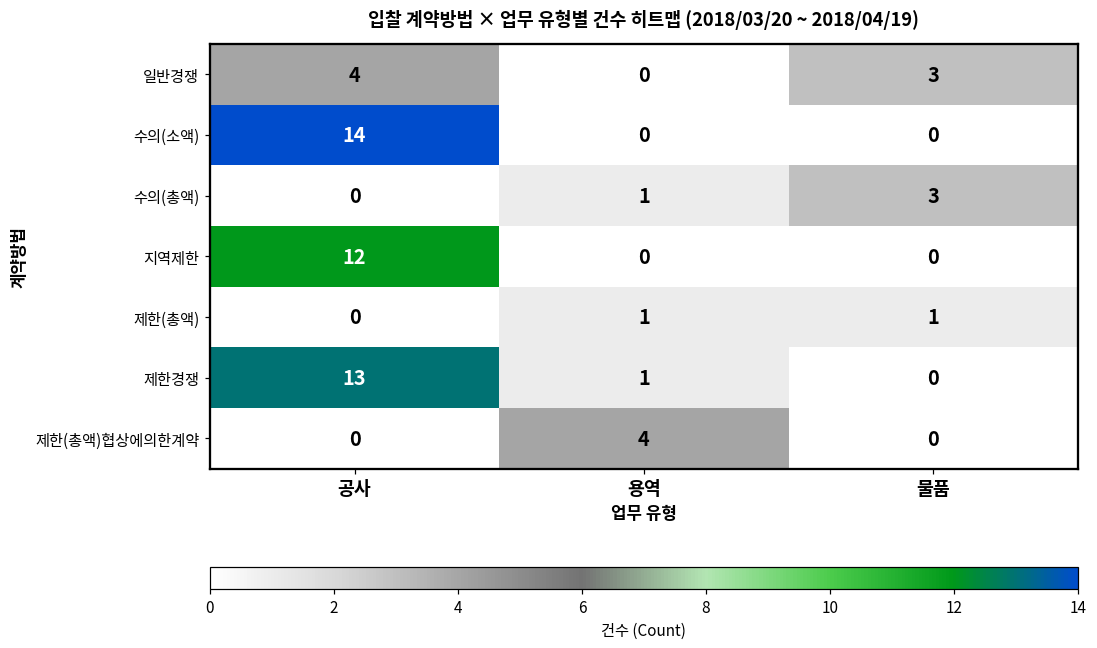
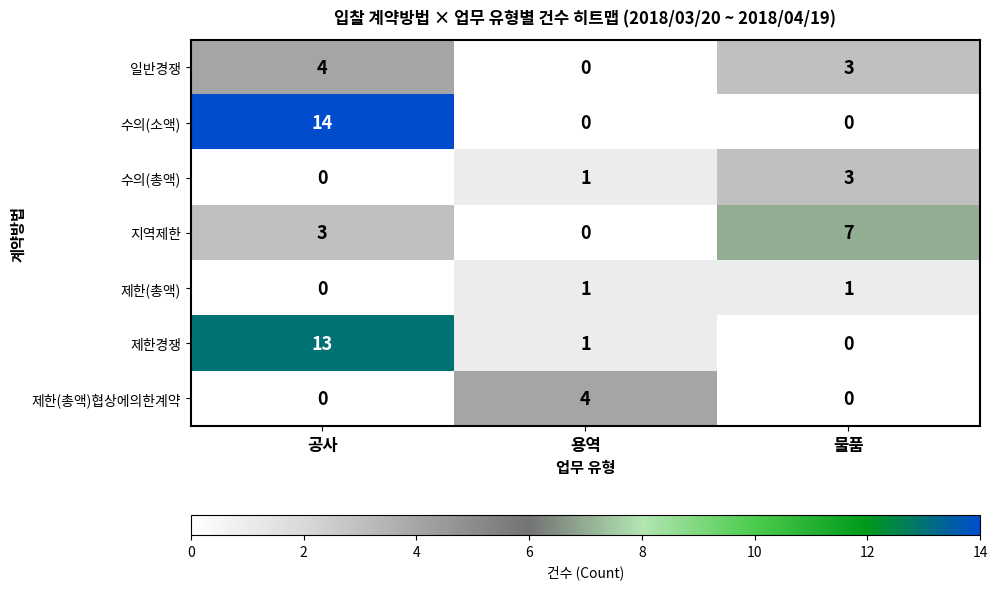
지역제한, 공사: 12 -> 3
지역제한, 물품: 0 -> 7
